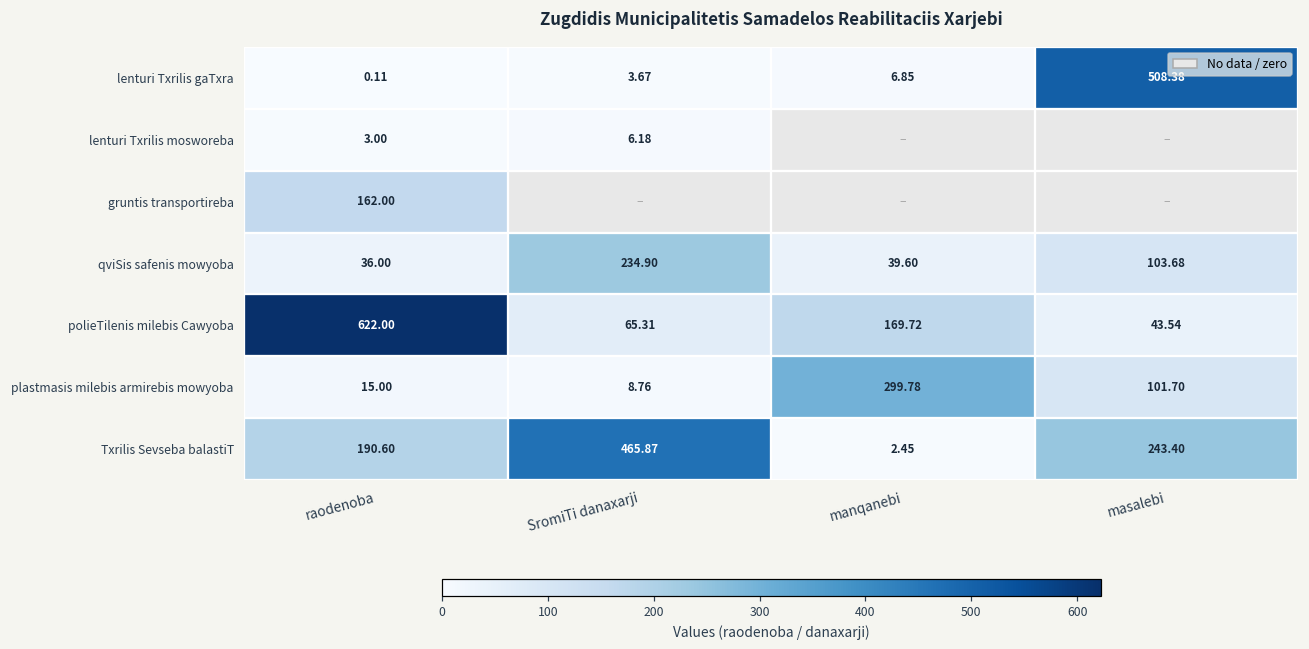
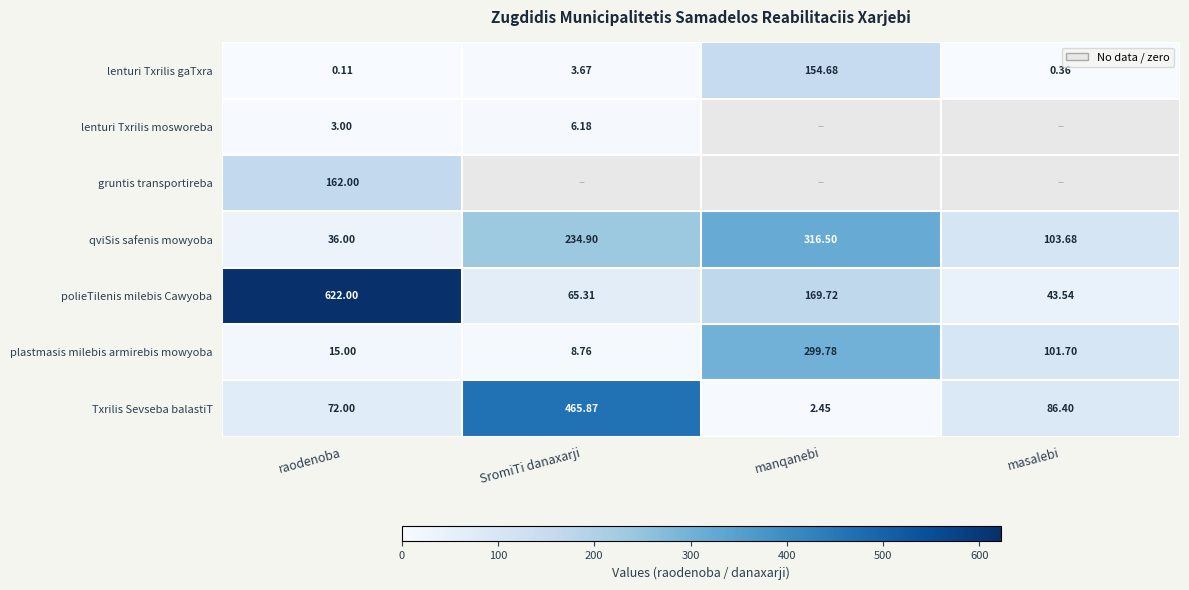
lenturi Txrilis gaTxra, manqanebi: 6.85 -> 154.68
lenturi Txrilis gaTxra, masalebi: 508.38 -> 0.36
qviSis safenis mowyoba, manqanebi: 39.60 -> 316.50
Txrilis Sevseba balastiT, raodenoba: 190.60 -> 72.00
Txrilis Sevseba balastiT, masalebi: 243.40 -> 86.40
